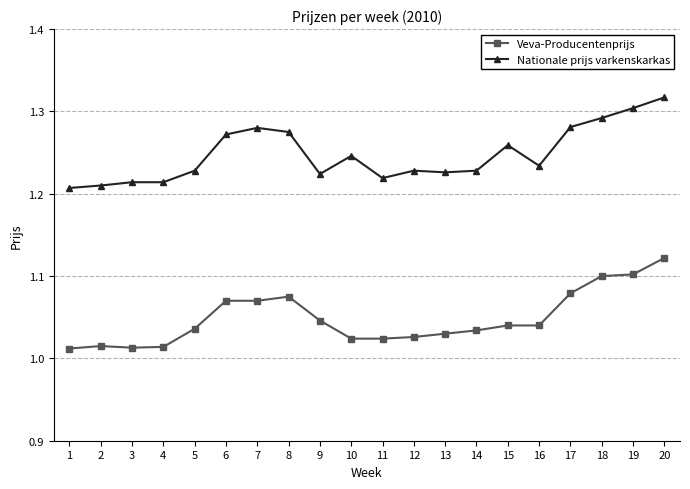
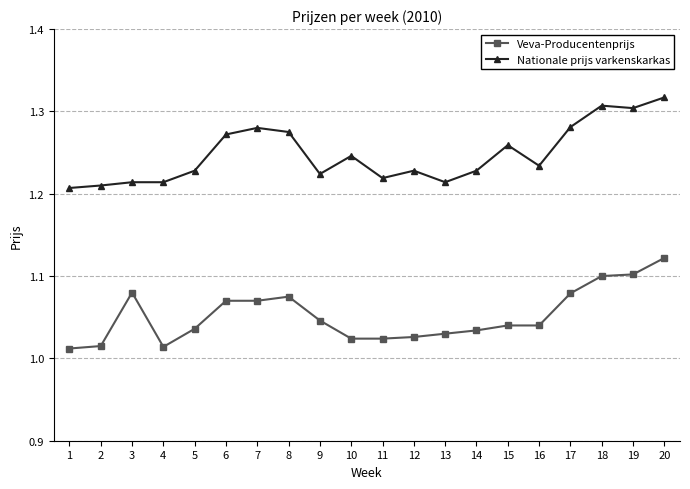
Veva-Producentenprijs, 3: 1.01 -> 1.08
Nationale prijs varkenskarkas, 13: 1.23 -> 1.21
Nationale prijs varkenskarkas, 18: 1.29 -> 1.31
